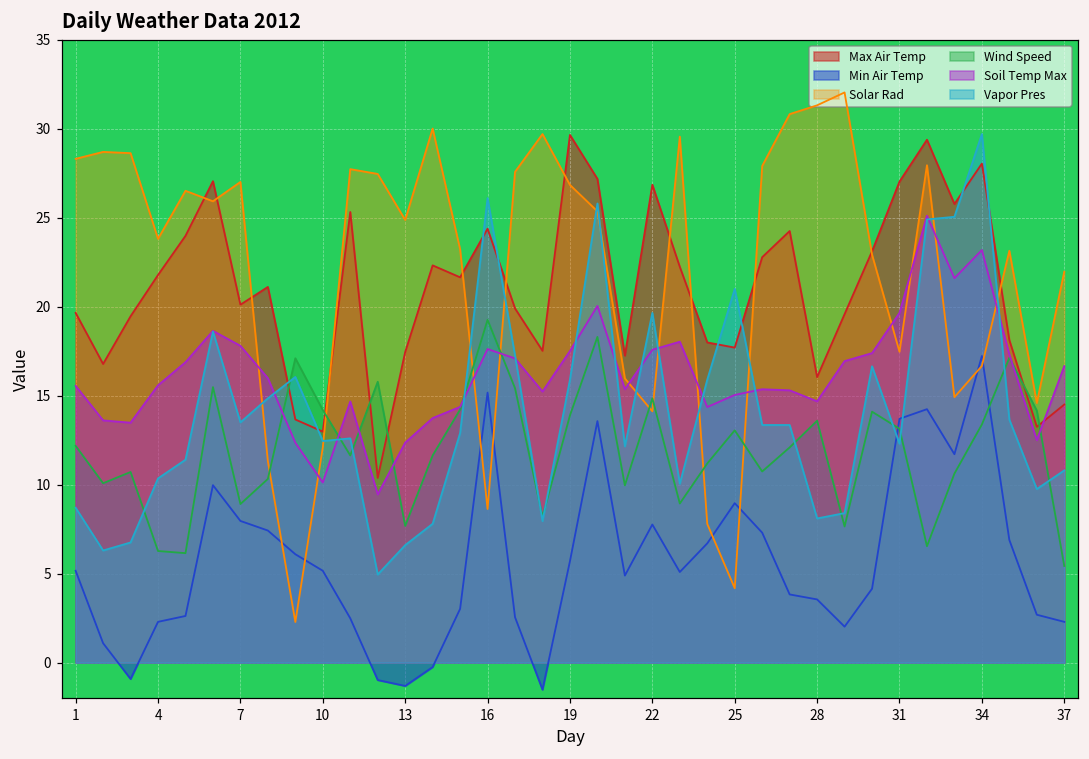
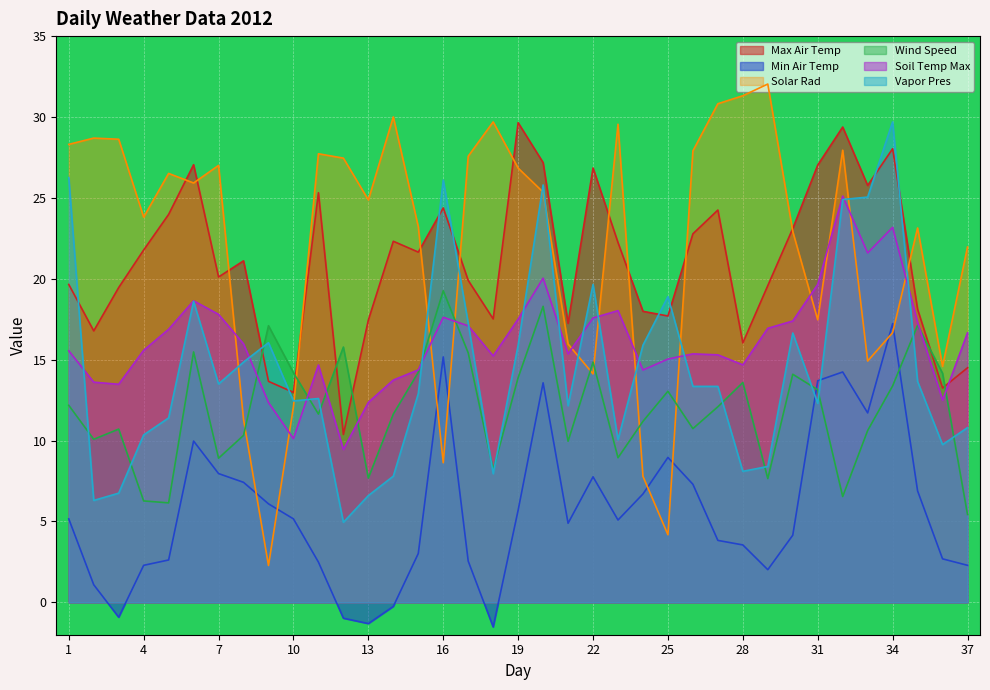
Vapor Pres, 1: 8.7 -> 26.3
Vapor Pres, 25: 21.0 -> 18.9
